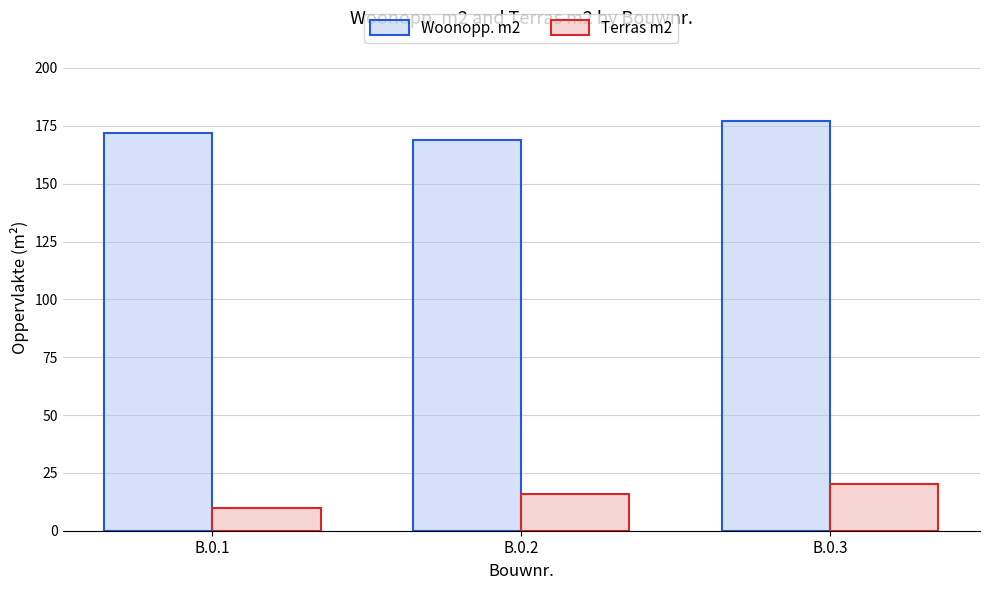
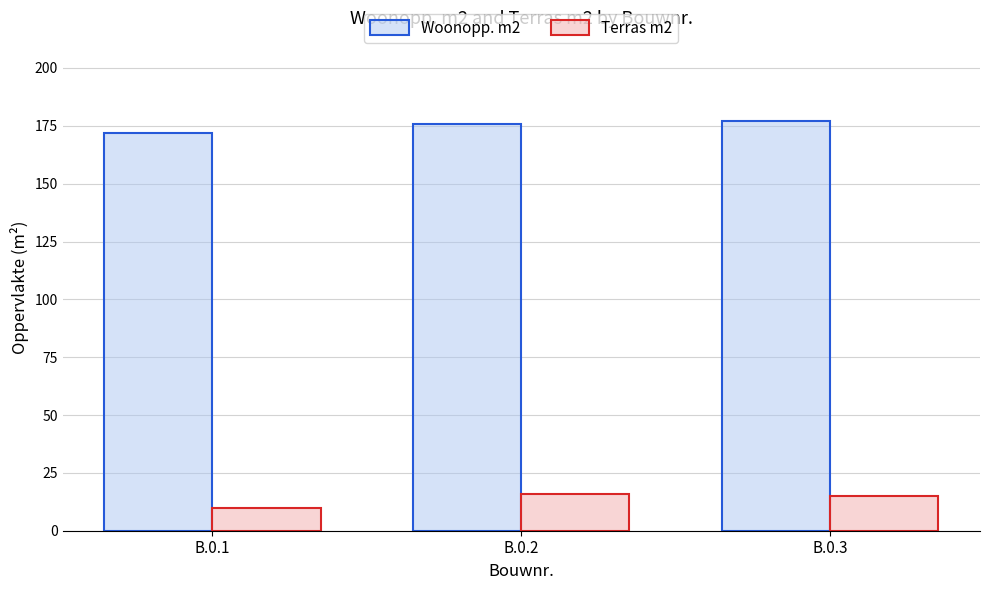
Woonopp. m2, B.0.2: 169 -> 176
Terras m2, B.0.3: 20 -> 15
